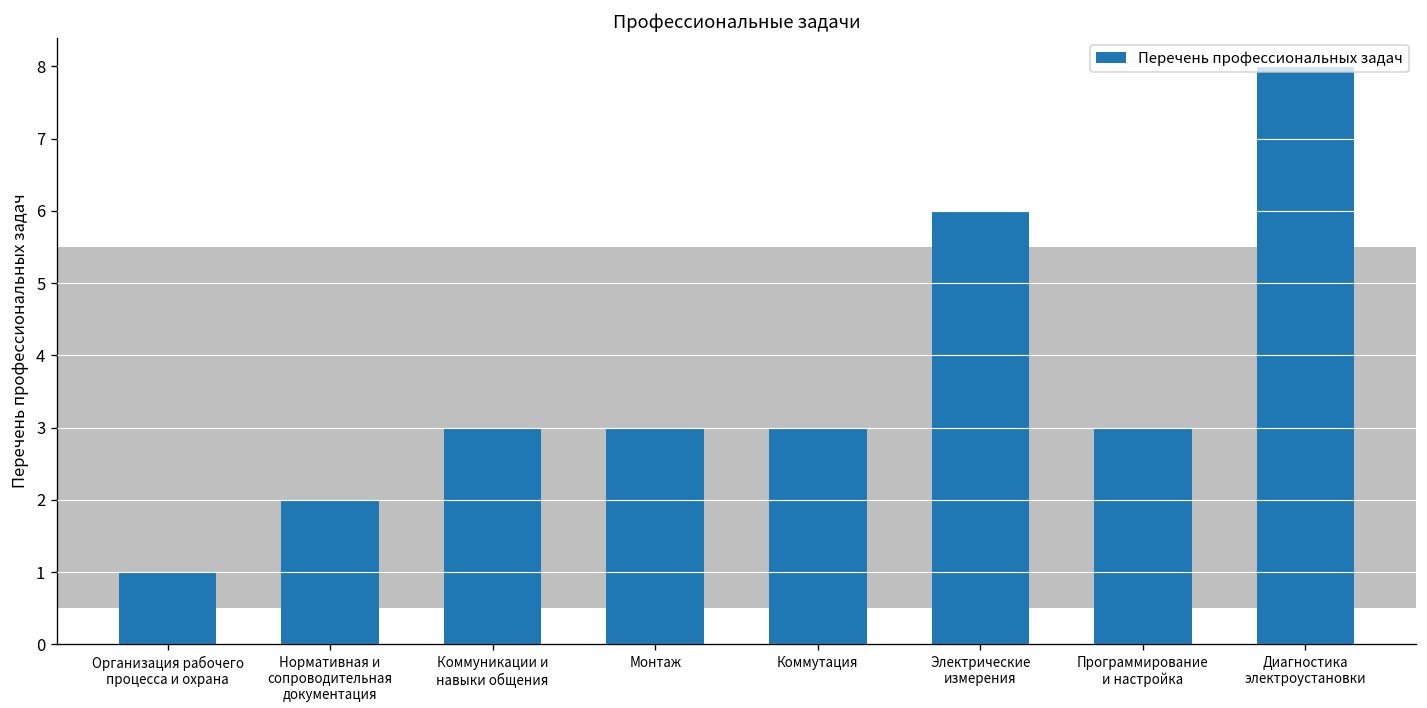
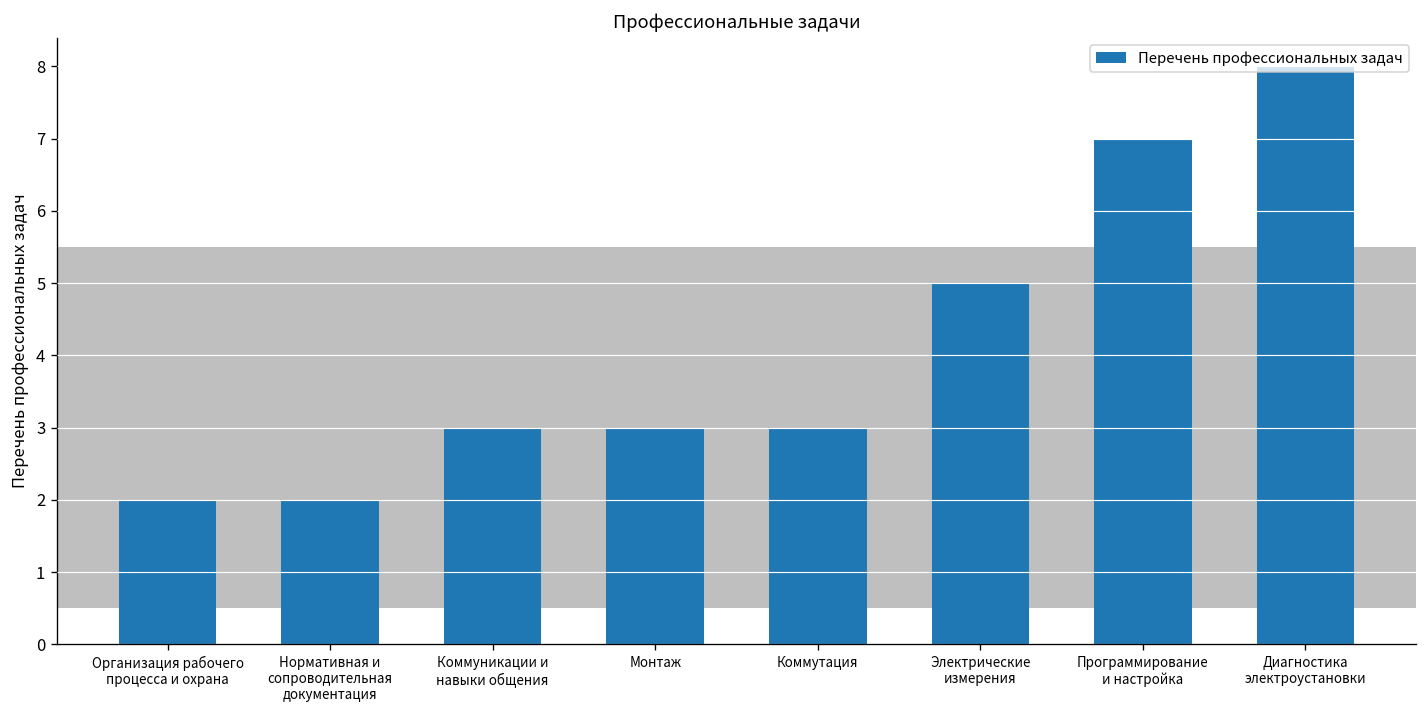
Организация рабочего процесса и охрана: 1 -> 2
Электрические измерения: 6 -> 5
Программирование и настройка: 3 -> 7
